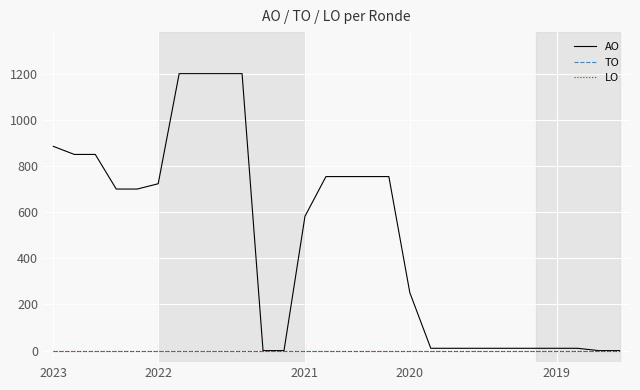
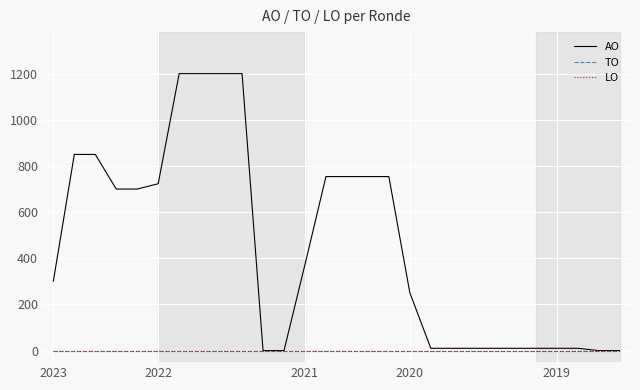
AO, 2023: 890 -> 300
AO, 2021: 580 -> 370
